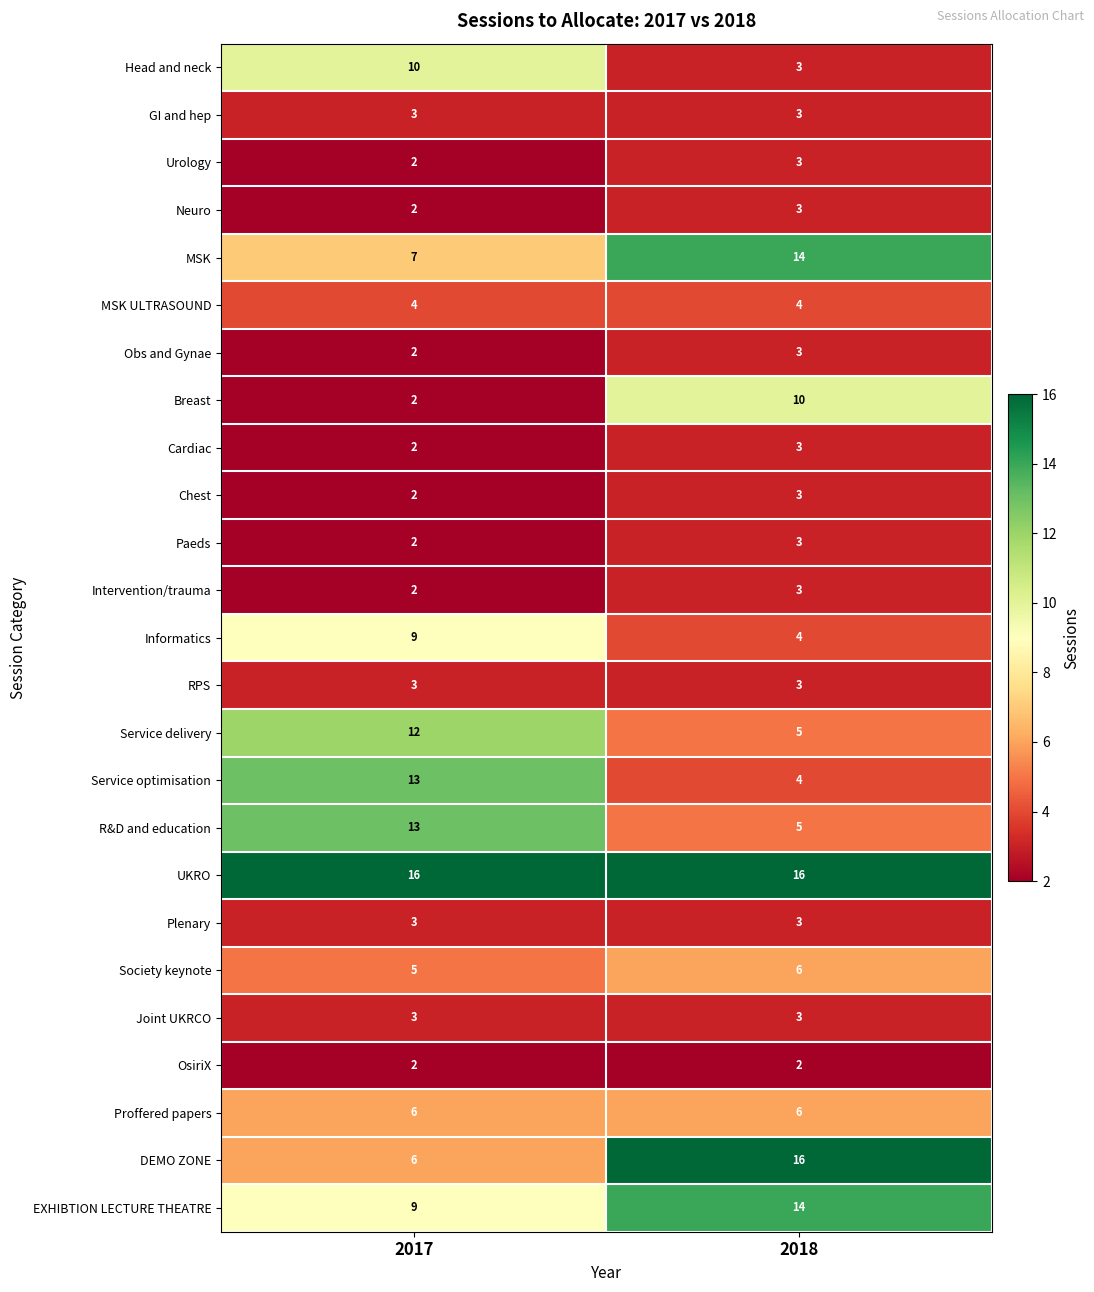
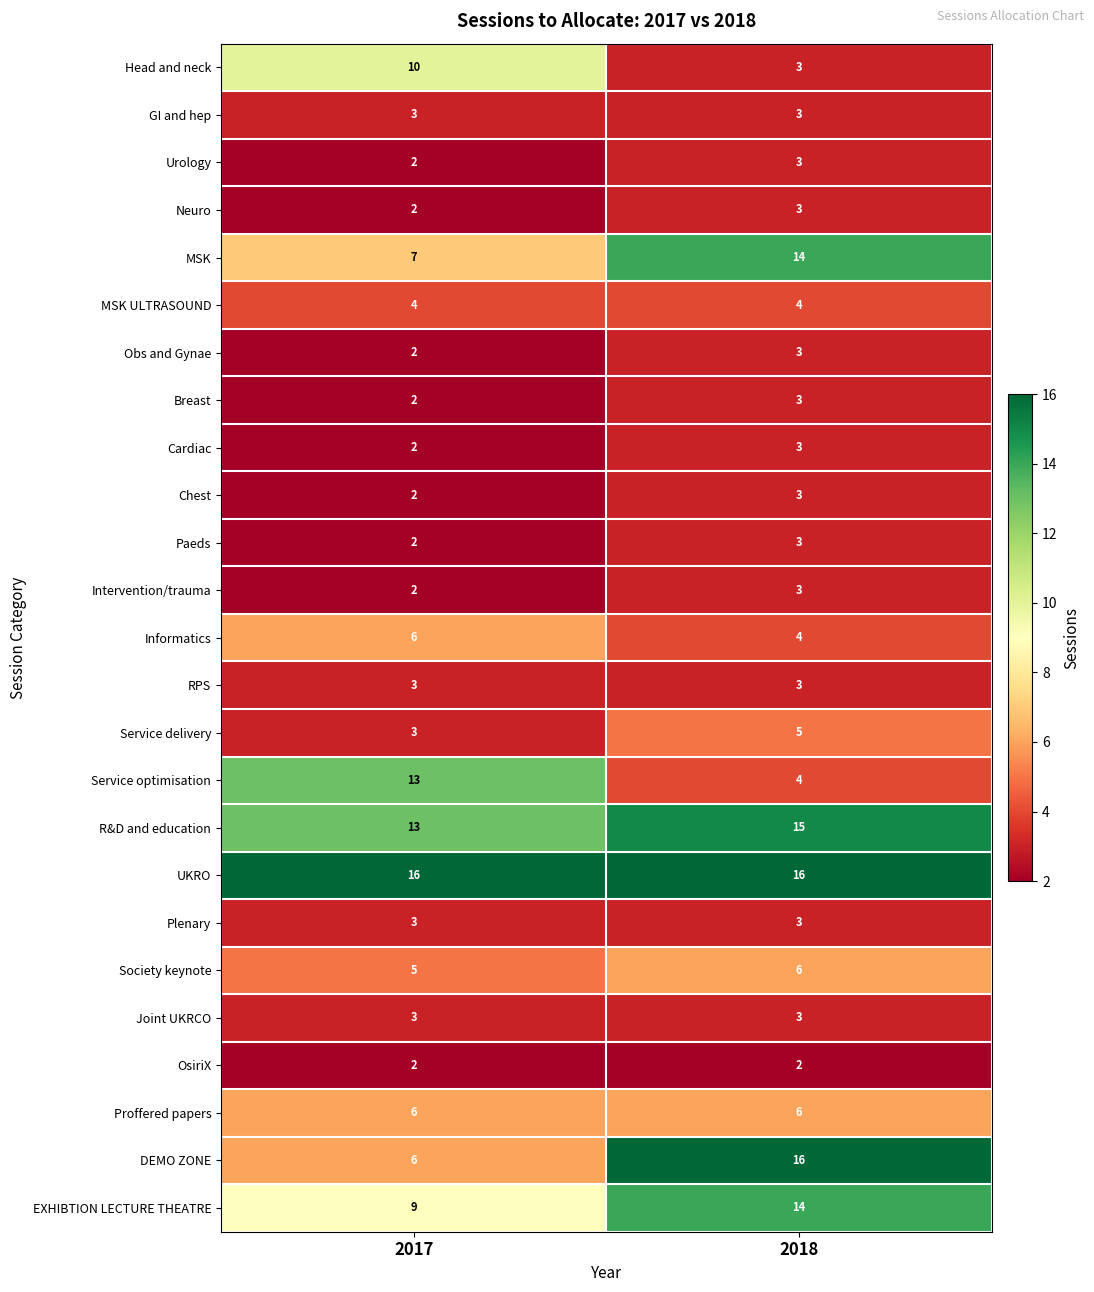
Breast, 2018: 10 -> 3
Informatics, 2017: 9 -> 6
Service delivery, 2017: 12 -> 3
R&D and education, 2018: 5 -> 15
